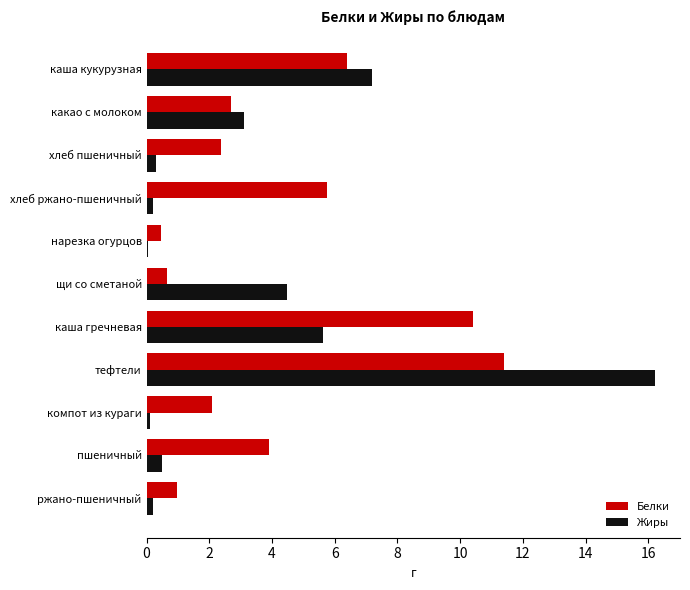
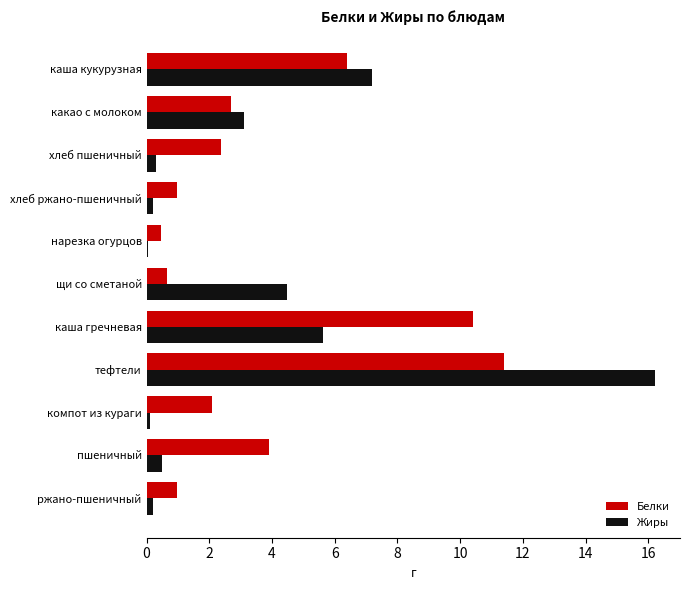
Белки, хлеб ржано-пшеничный: 5.8 -> 1.0
